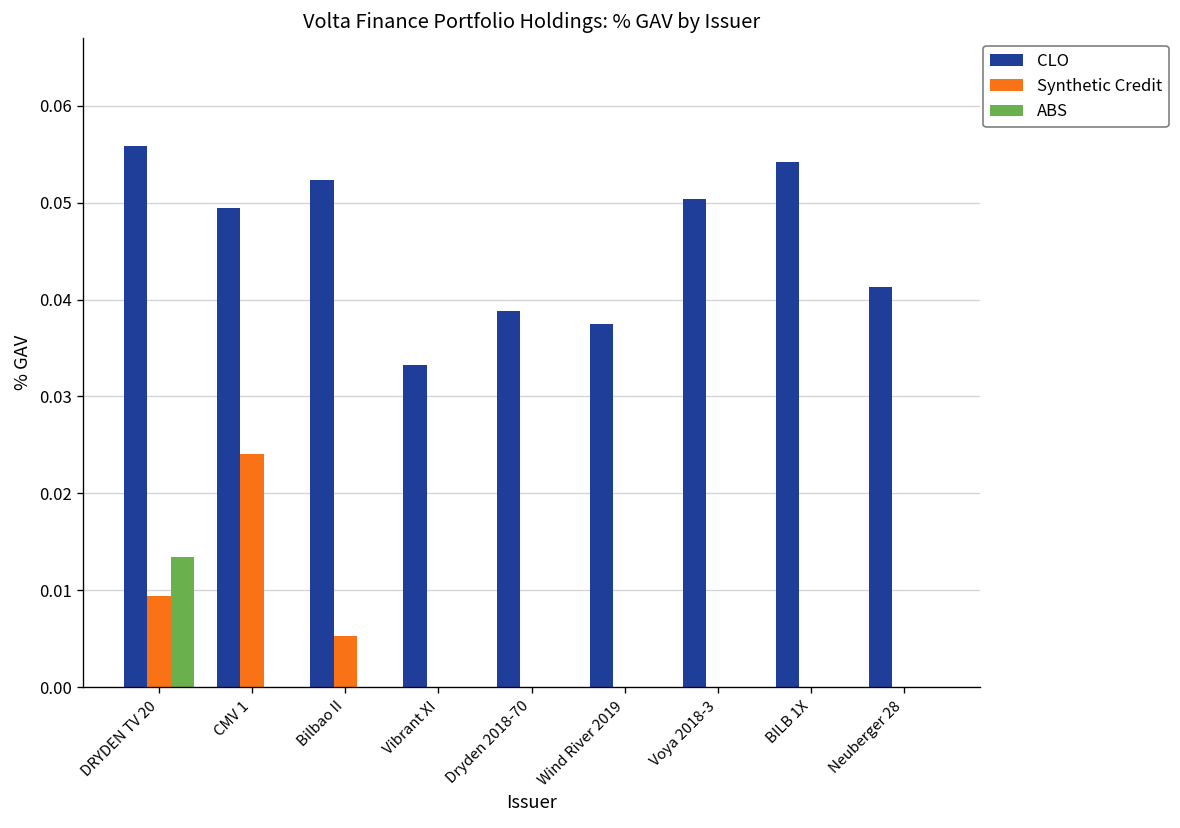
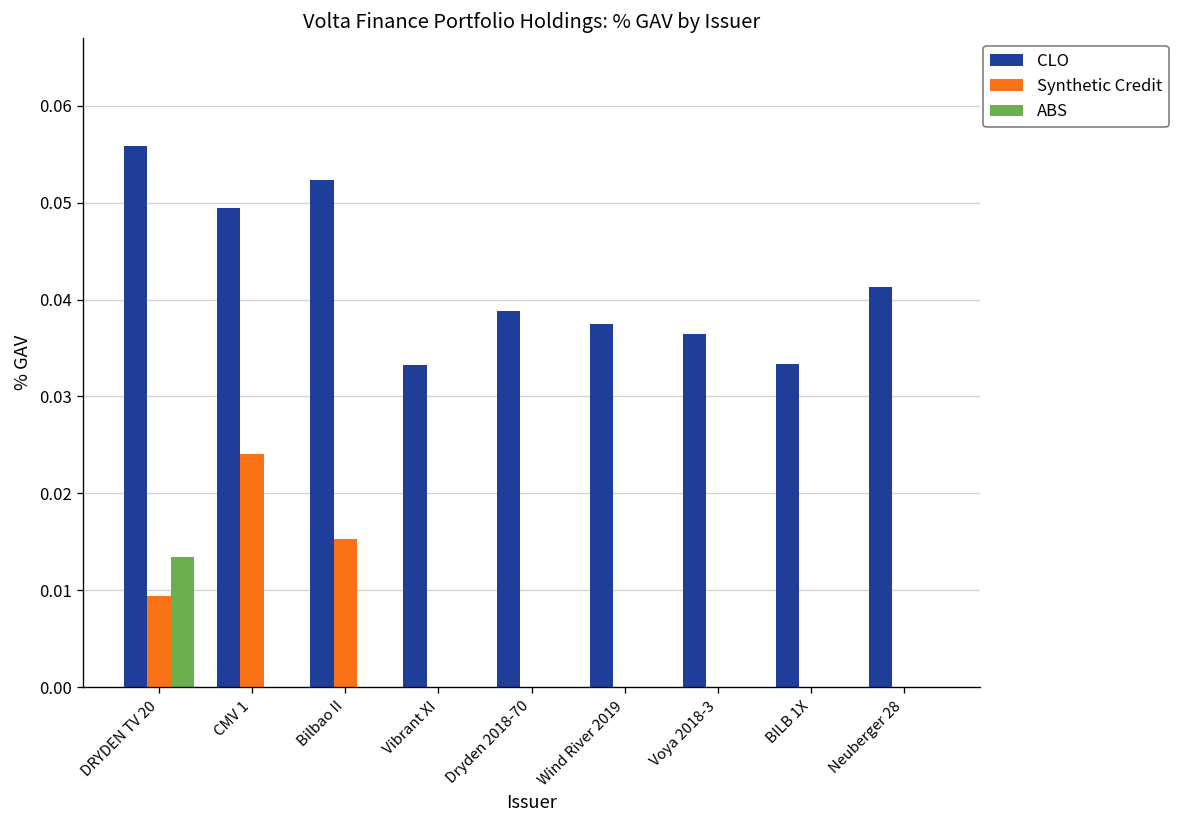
Synthetic Credit, Bilbao II: 0.005 -> 0.015
CLO, Voya 2018-3: 0.050 -> 0.036
CLO, BILB 1X: 0.054 -> 0.033
